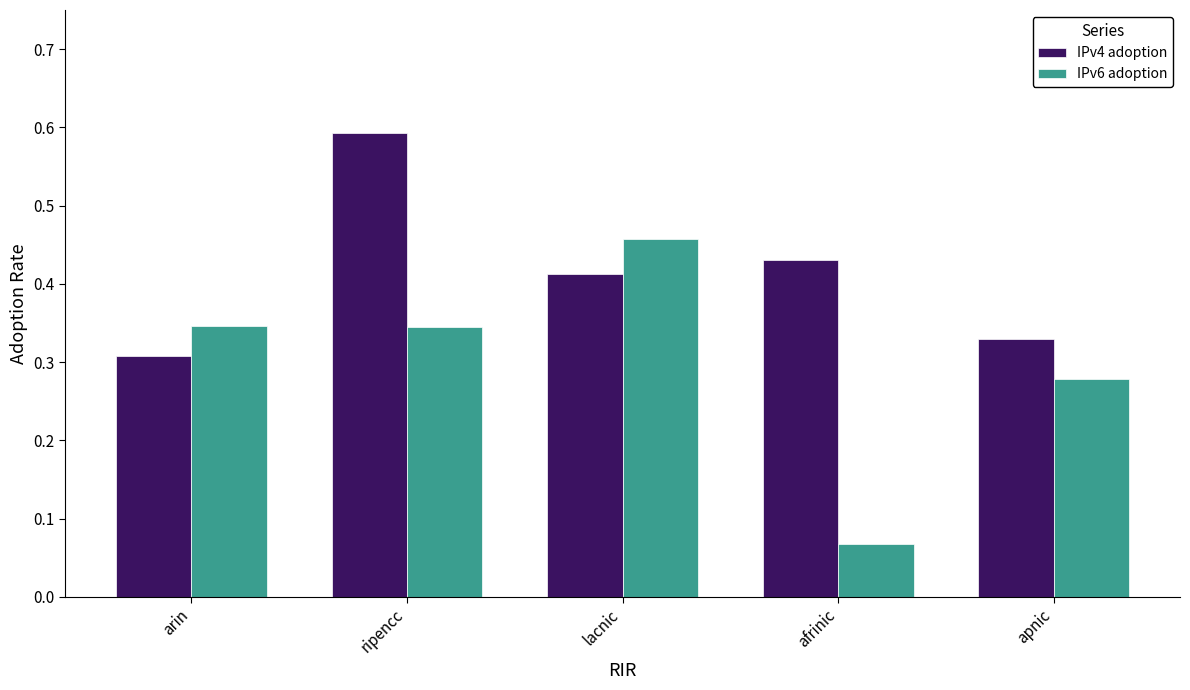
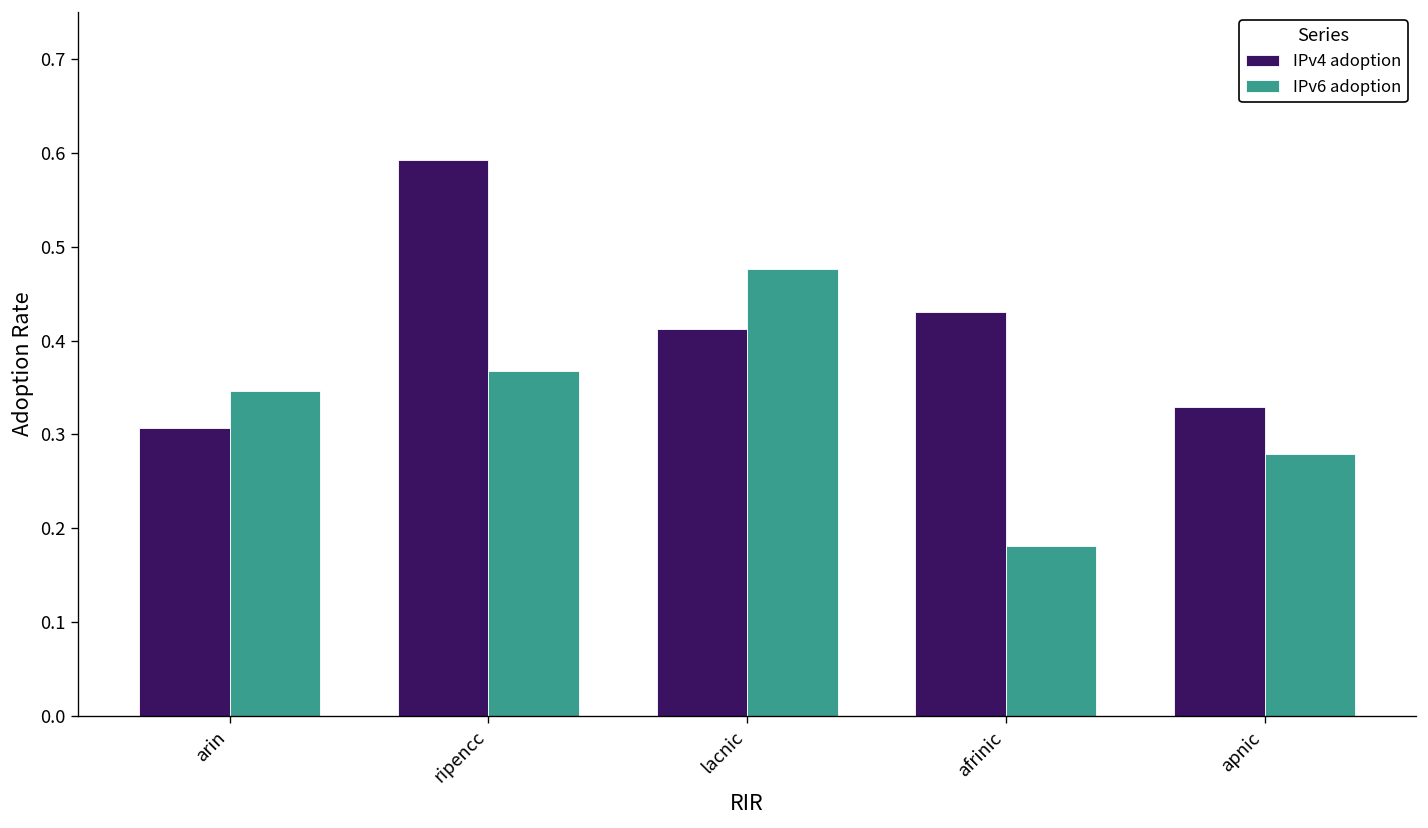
IPv6 adoption, ripencc: 0.34 -> 0.37
IPv6 adoption, lacnic: 0.46 -> 0.48
IPv6 adoption, afrinic: 0.07 -> 0.18
